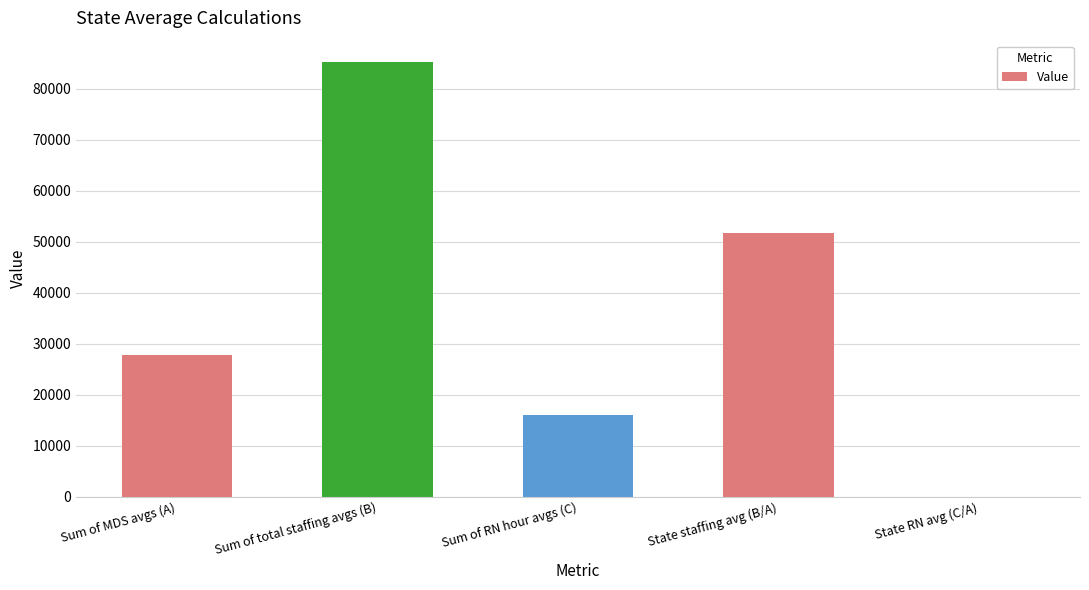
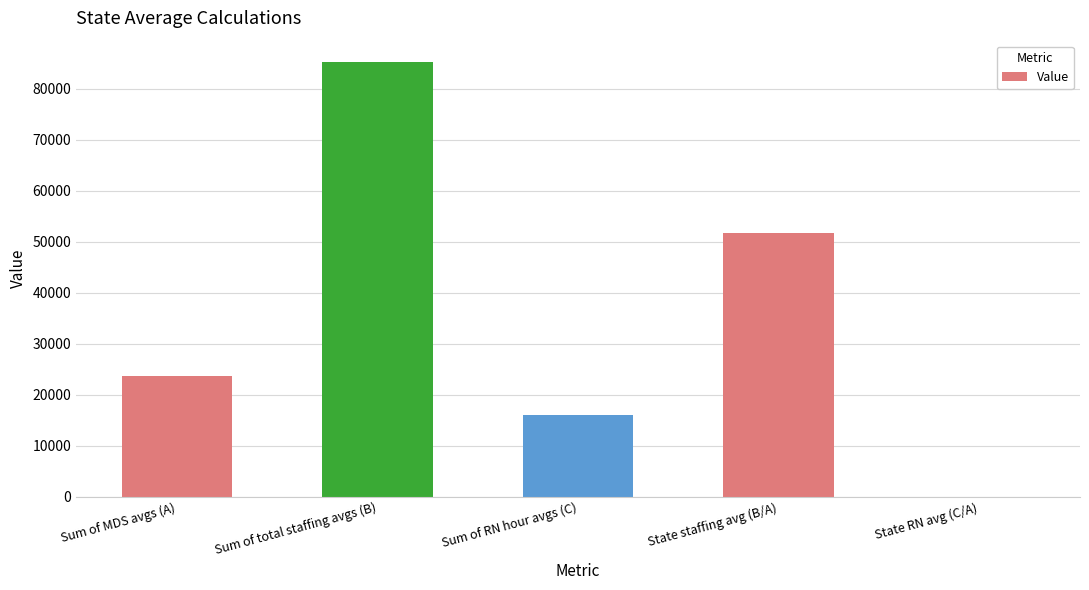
Sum of MDS avgs (A): 28000 -> 24000
